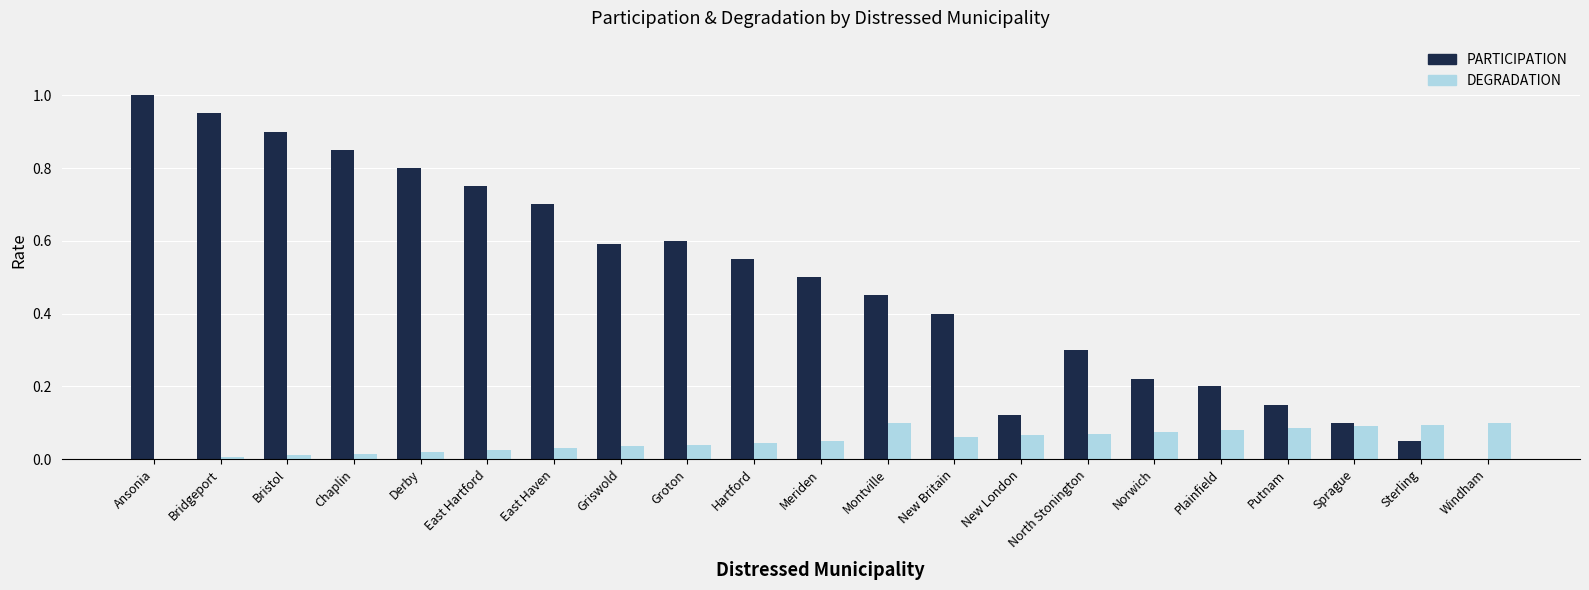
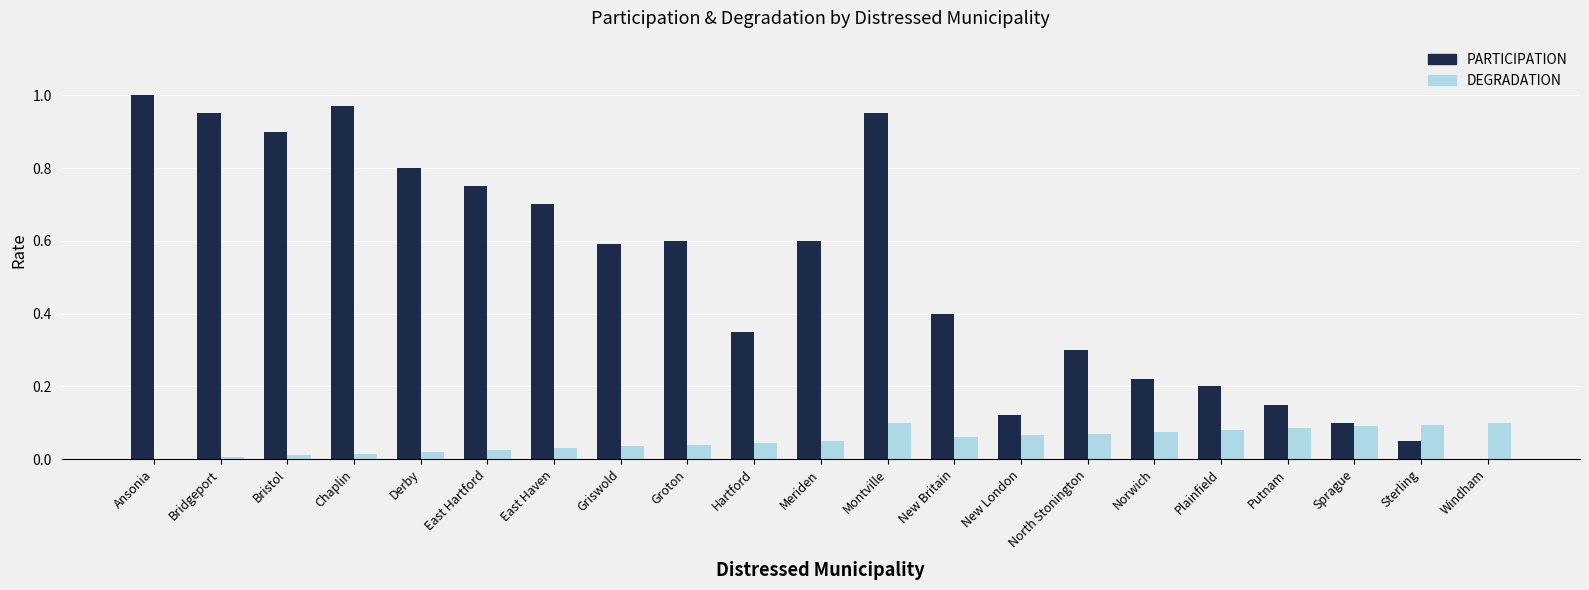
PARTICIPATION, Chaplin: 0.85 -> 0.97
PARTICIPATION, Hartford: 0.55 -> 0.35
PARTICIPATION, Meriden: 0.5 -> 0.6
PARTICIPATION, Montville: 0.45 -> 0.95
